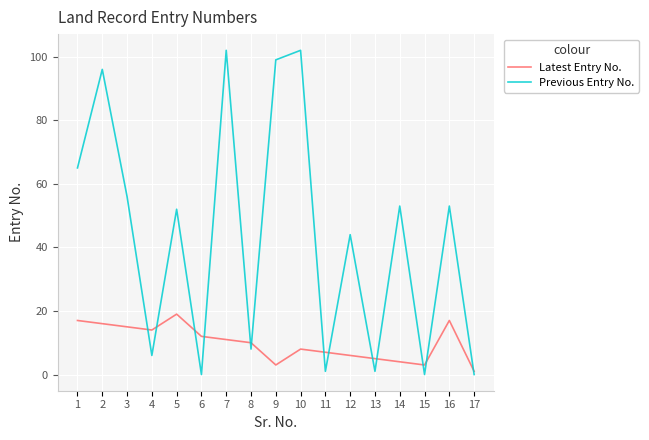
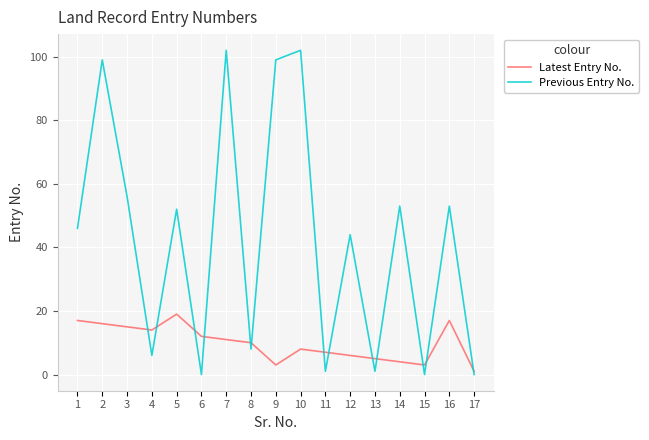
Previous Entry No., 1: 65 -> 46
Previous Entry No., 2: 96 -> 99
